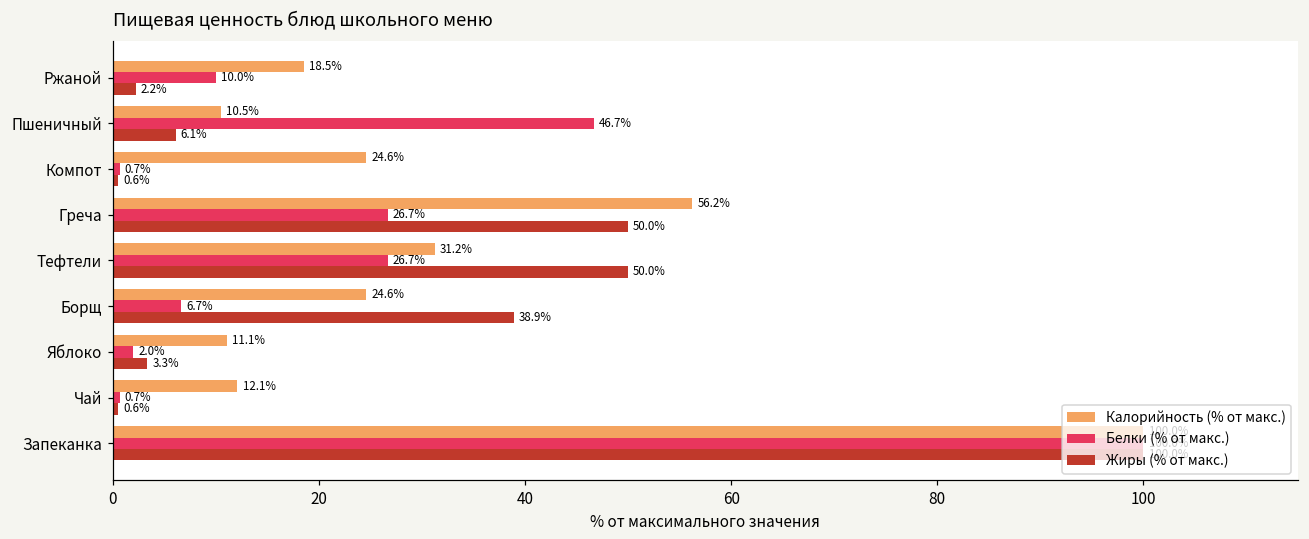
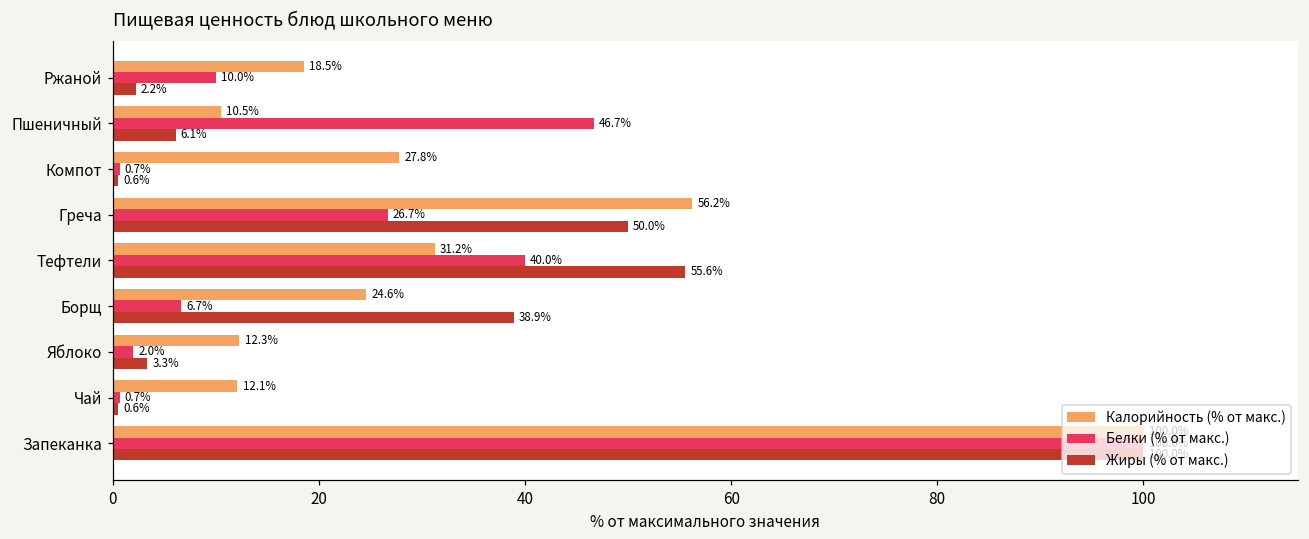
Калорийность (% от макс.), Компот: 24.6% -> 27.8%
Белки (% от макс.), Тефтели: 26.7% -> 40.0%
Жиры (% от макс.), Тефтели: 50.0% -> 55.6%
Калорийность (% от макс.), Яблоко: 11.1% -> 12.3%
